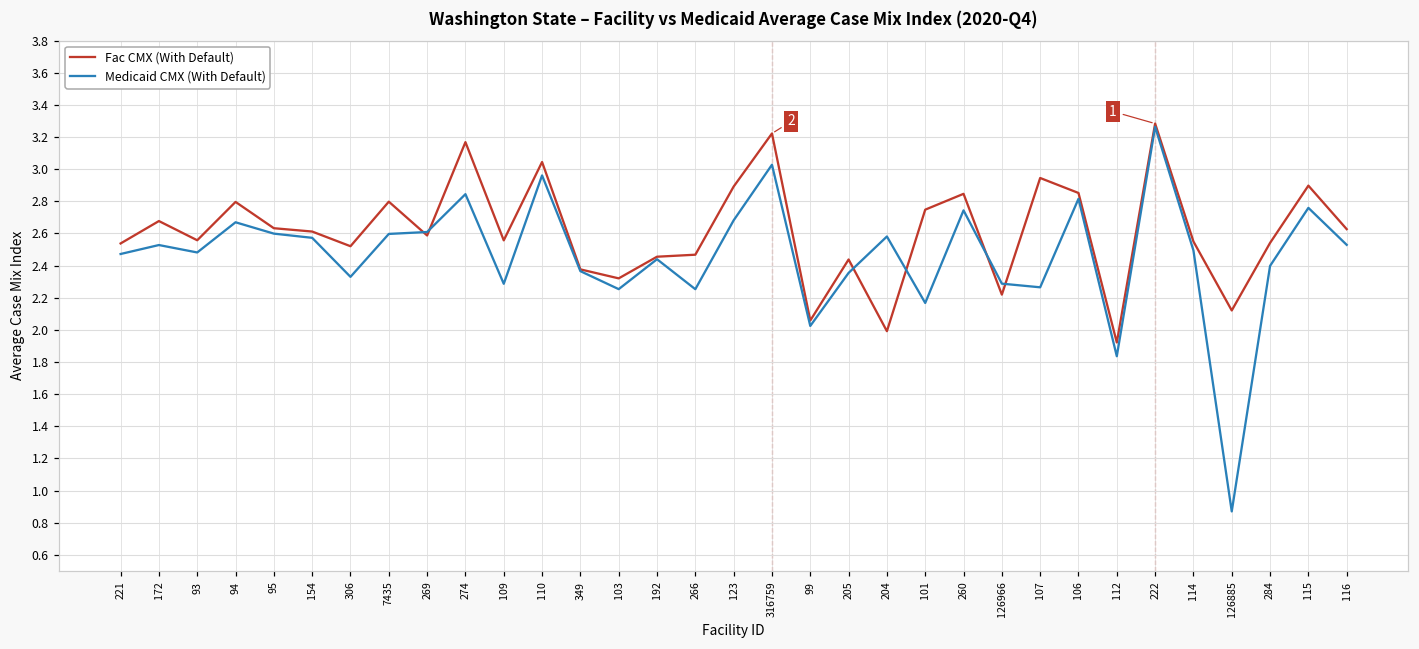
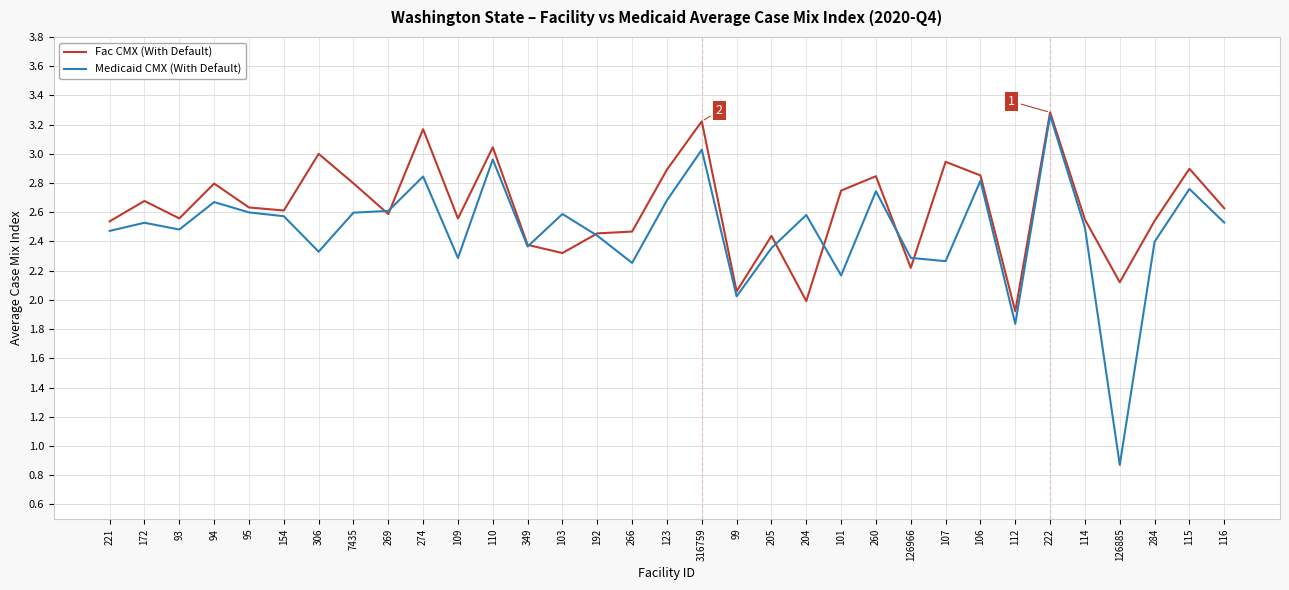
Fac CMX (With Default), 306: 2.52 -> 3.00
Medicaid CMX (With Default), 103: 2.25 -> 2.59
